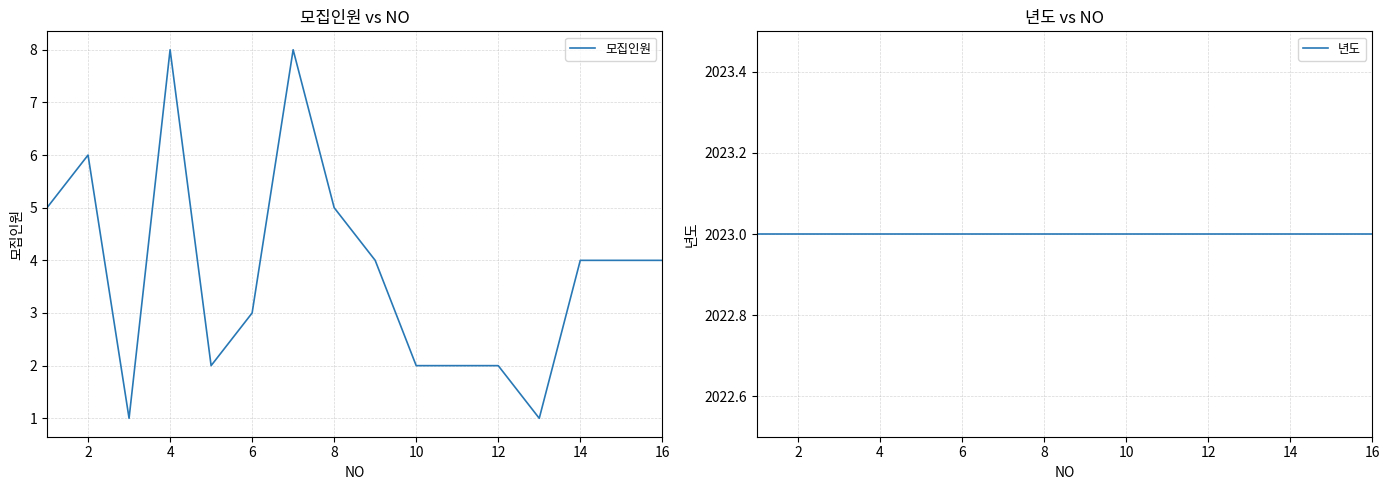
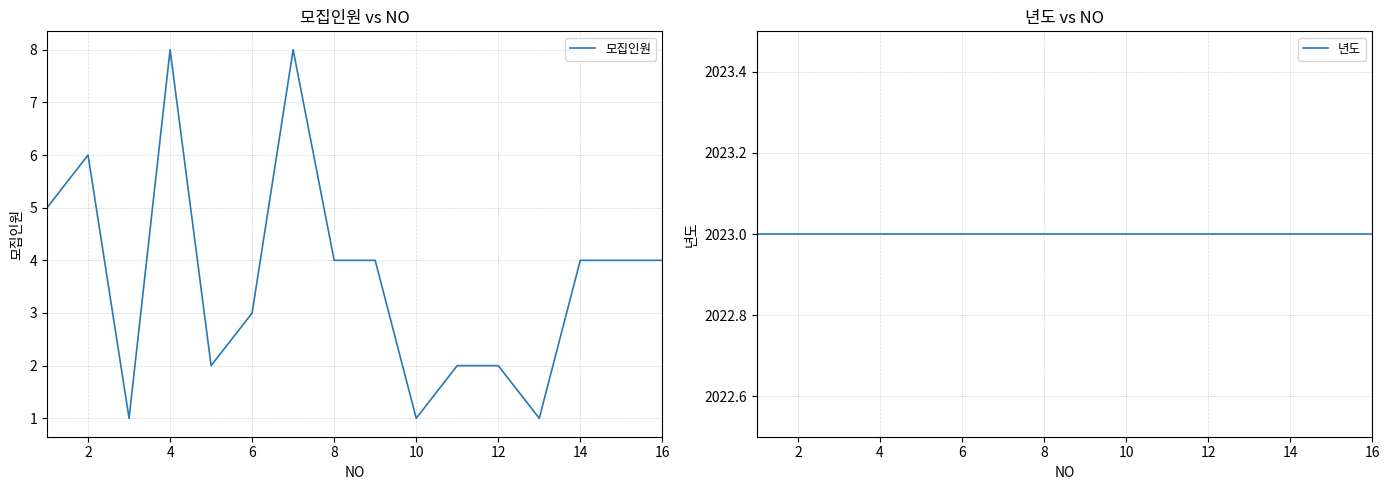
모집인원 vs NO, 8: 5 -> 4
모집인원 vs NO, 10: 2 -> 1
